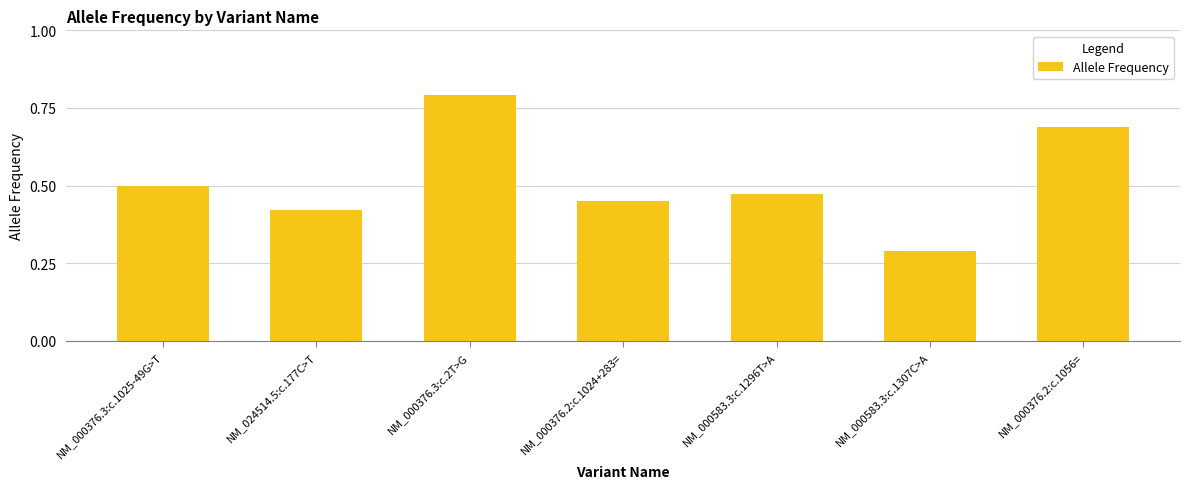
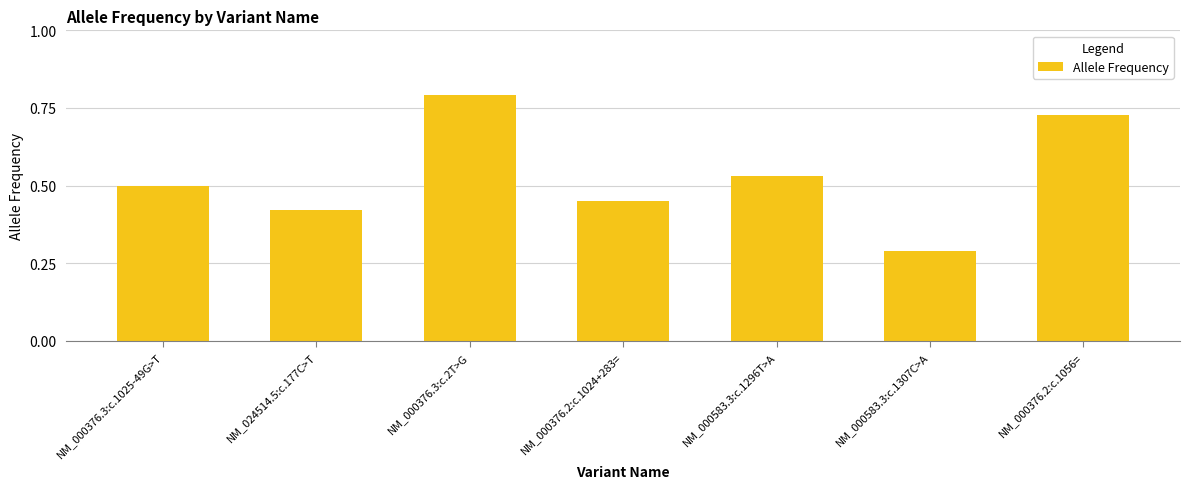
NM_000583.3:c.1296T>A: 0.47 -> 0.53
NM_000376.2:c.1056=: 0.69 -> 0.73
